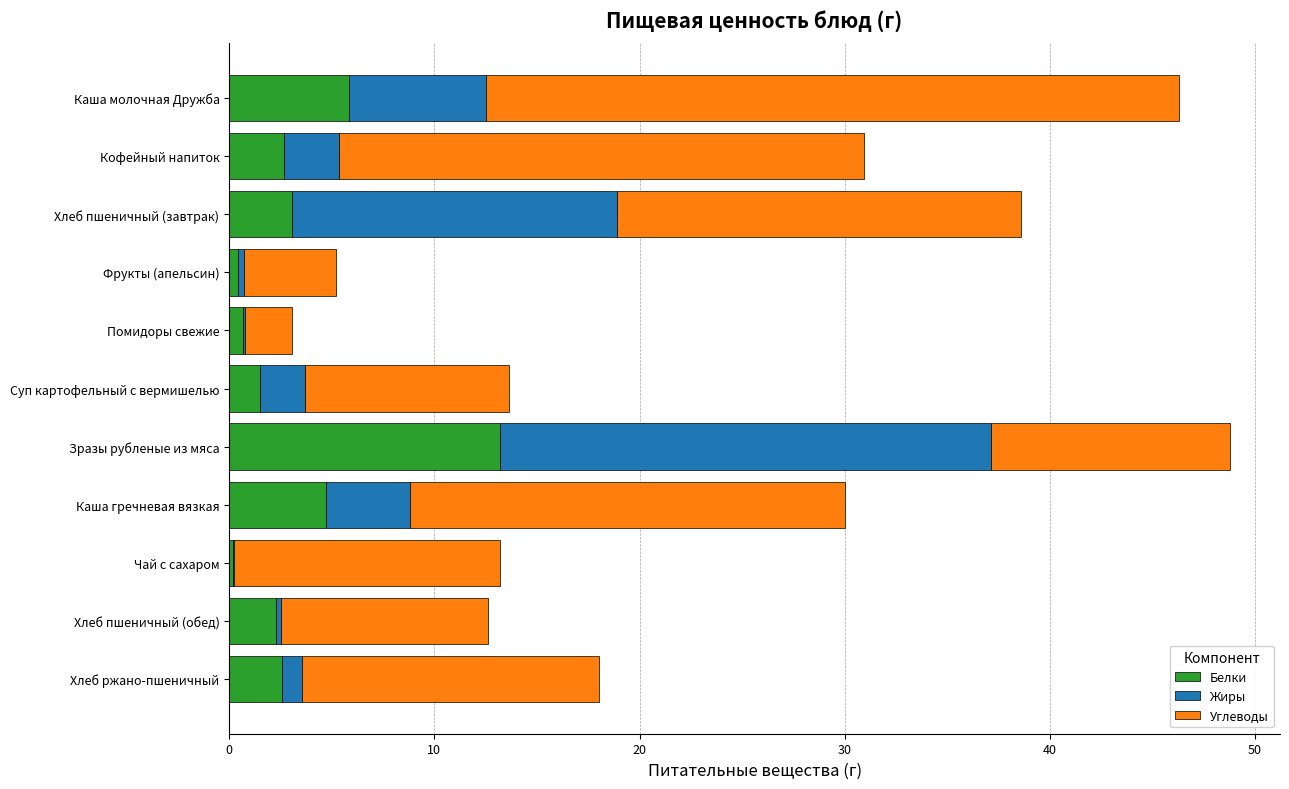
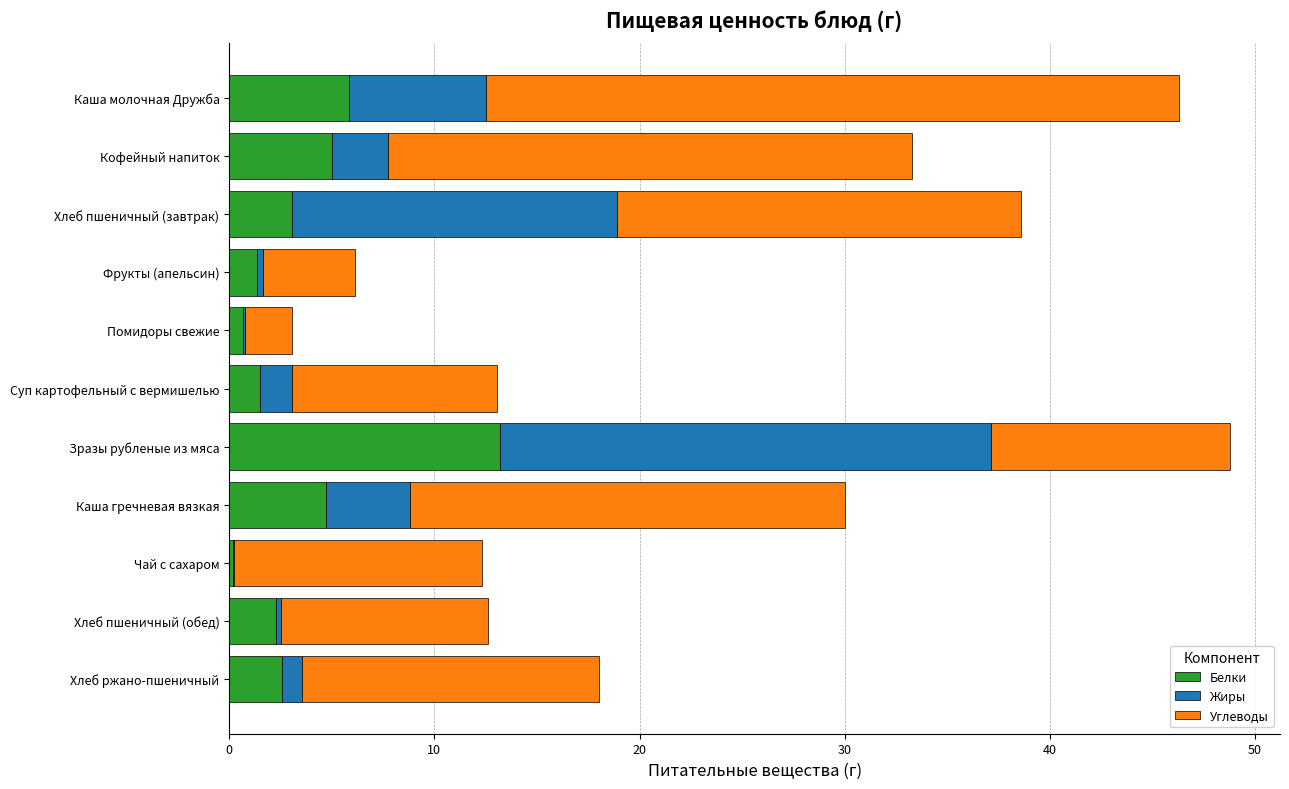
Белки, Кофейный напиток: 2.7 -> 5.0
Белки, Фрукты (апельсин): 0.4 -> 1.4
Жиры, Суп картофельный с вермишелью: 2.2 -> 1.6
Углеводы, Чай с сахаром: 13.0 -> 12.1
